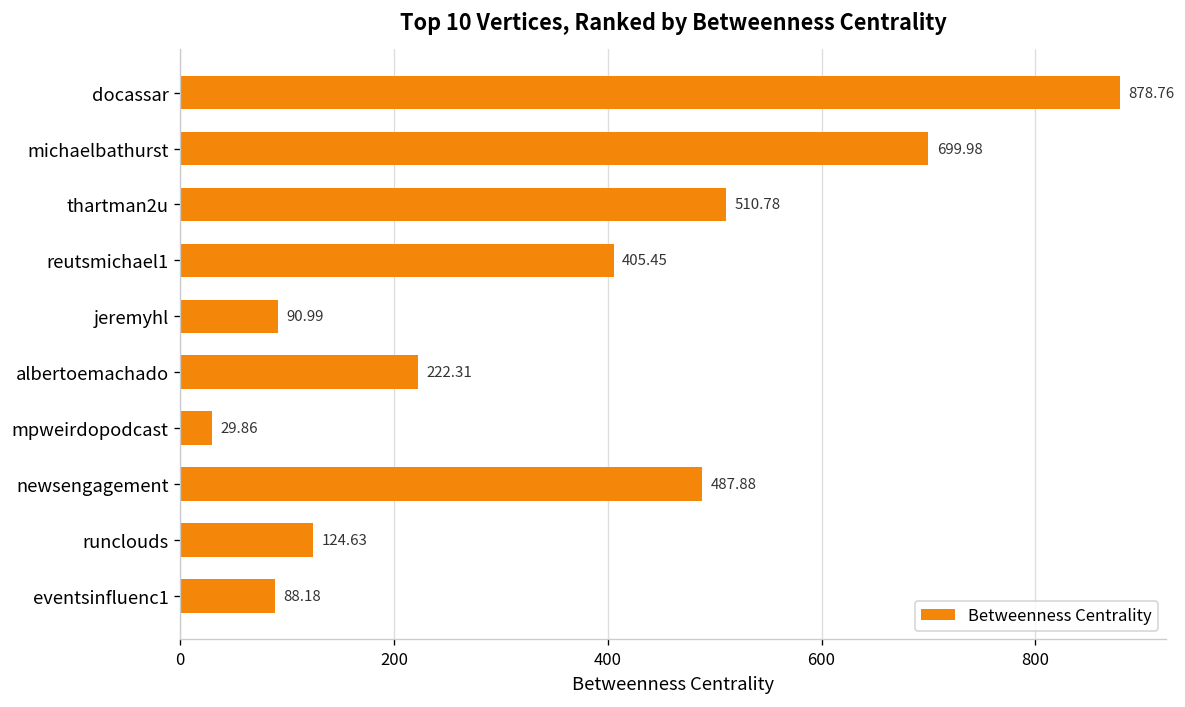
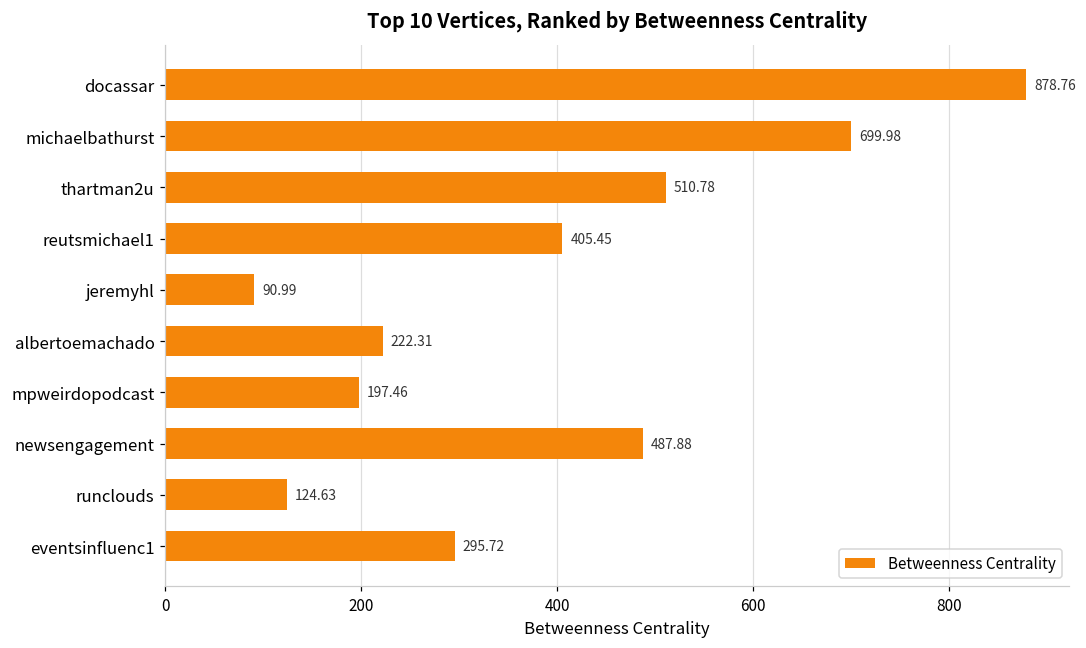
mpweirdopodcast: 29.86 -> 197.46
eventsinfluenc1: 88.18 -> 295.72
